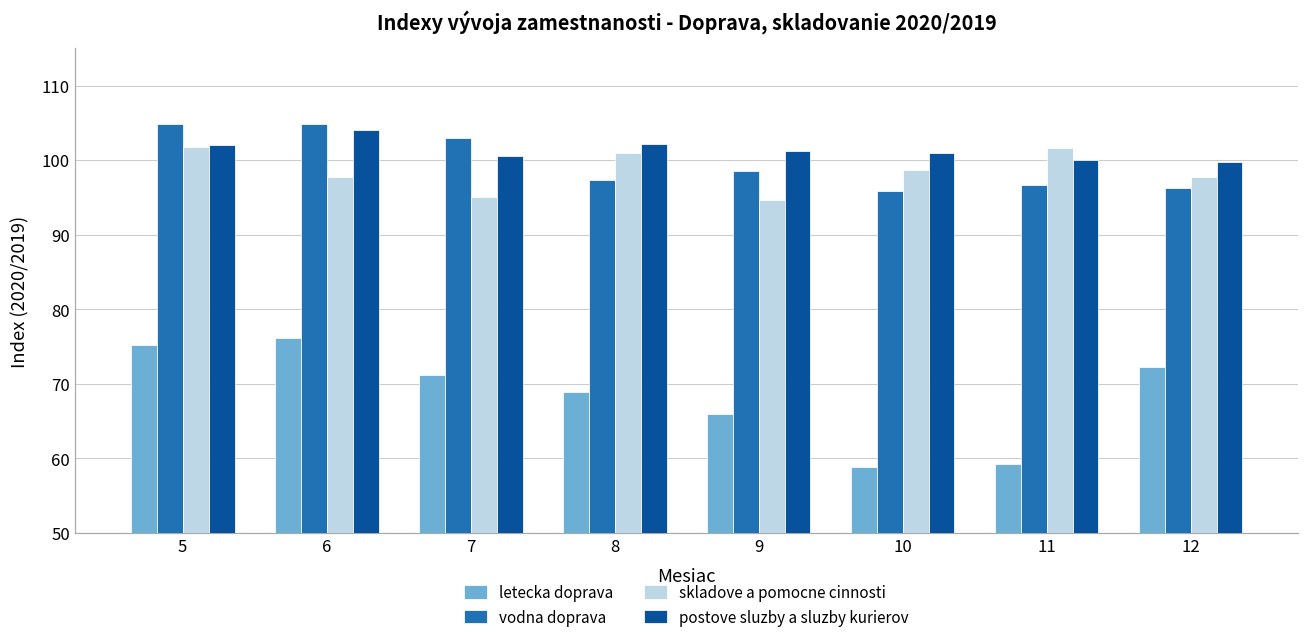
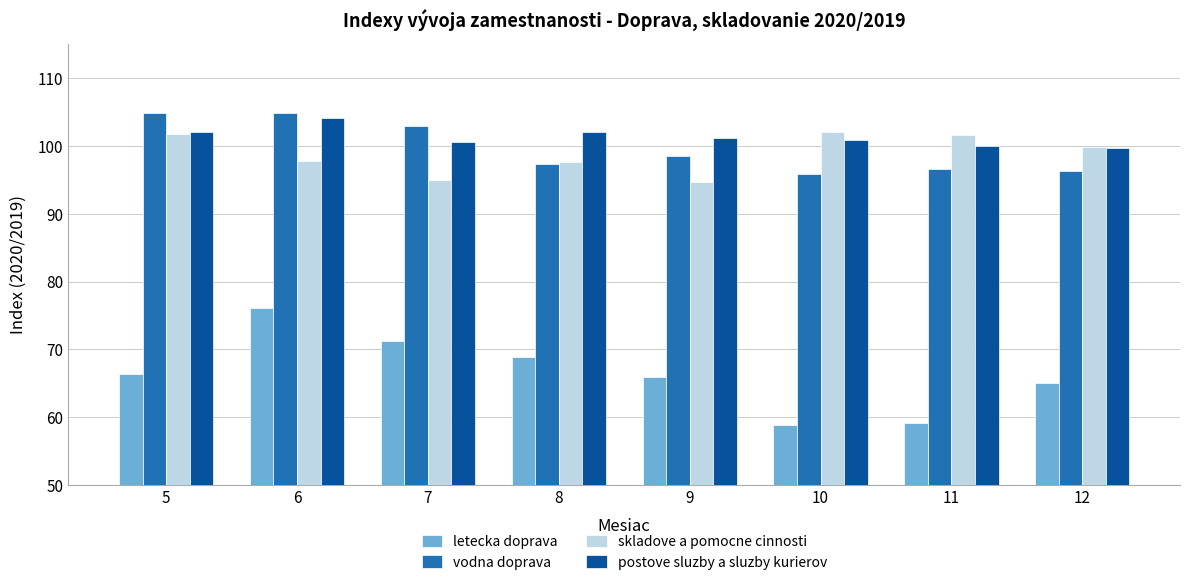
letecka doprava, 5: 75 -> 66
skladove a pomocne cinnosti, 8: 101 -> 98
skladove a pomocne cinnosti, 10: 99 -> 102
letecka doprava, 12: 72 -> 65
skladove a pomocne cinnosti, 12: 98 -> 100
